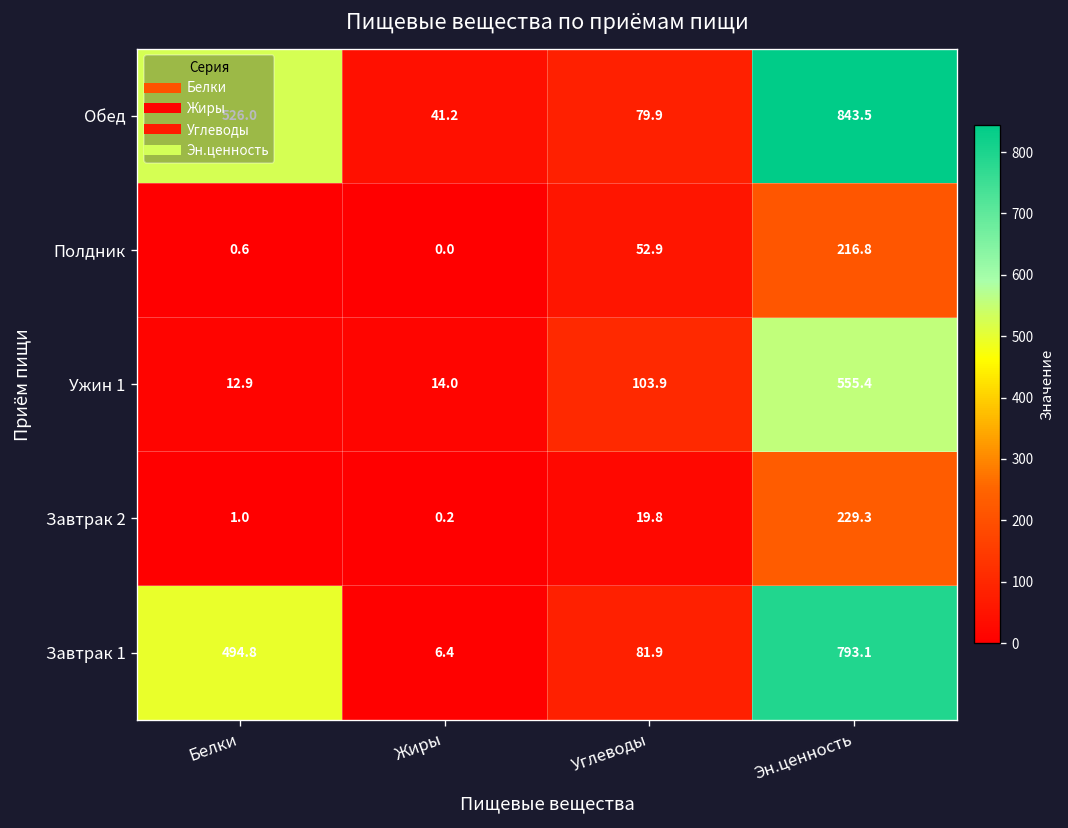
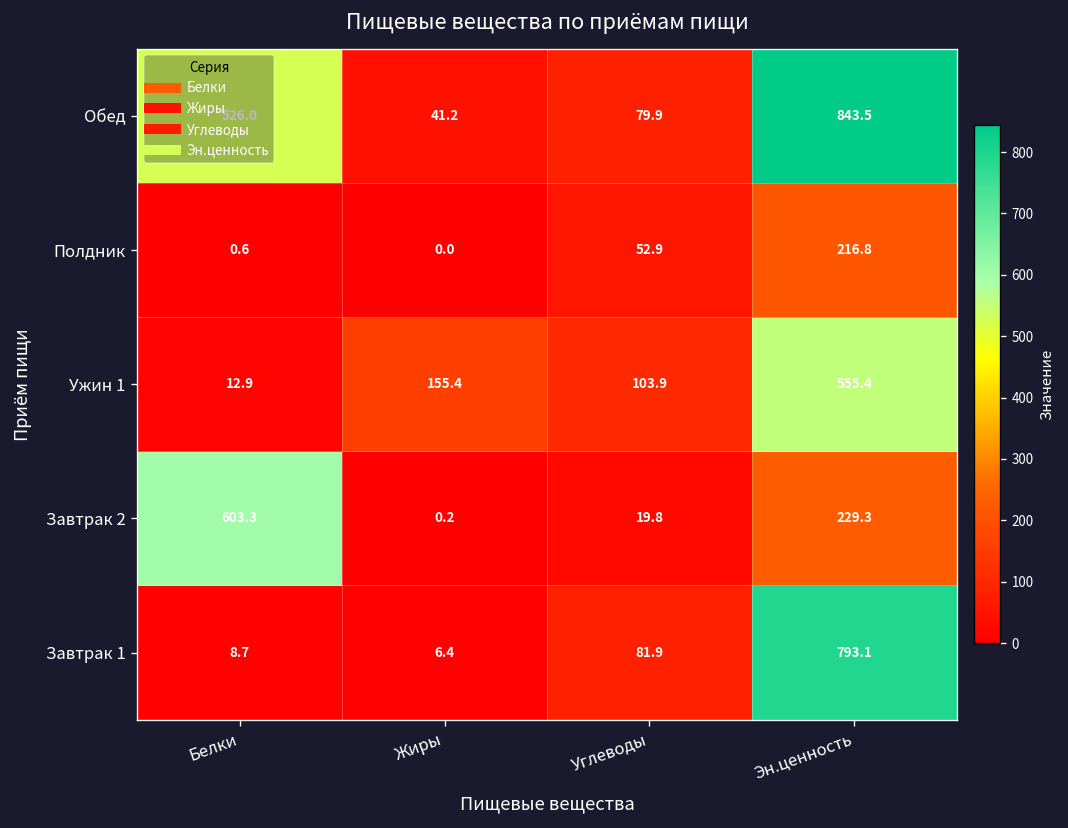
Ужин 1, Жиры: 14.0 -> 155.4
Завтрак 2, Белки: 1.0 -> 603.3
Завтрак 1, Белки: 494.8 -> 8.7
